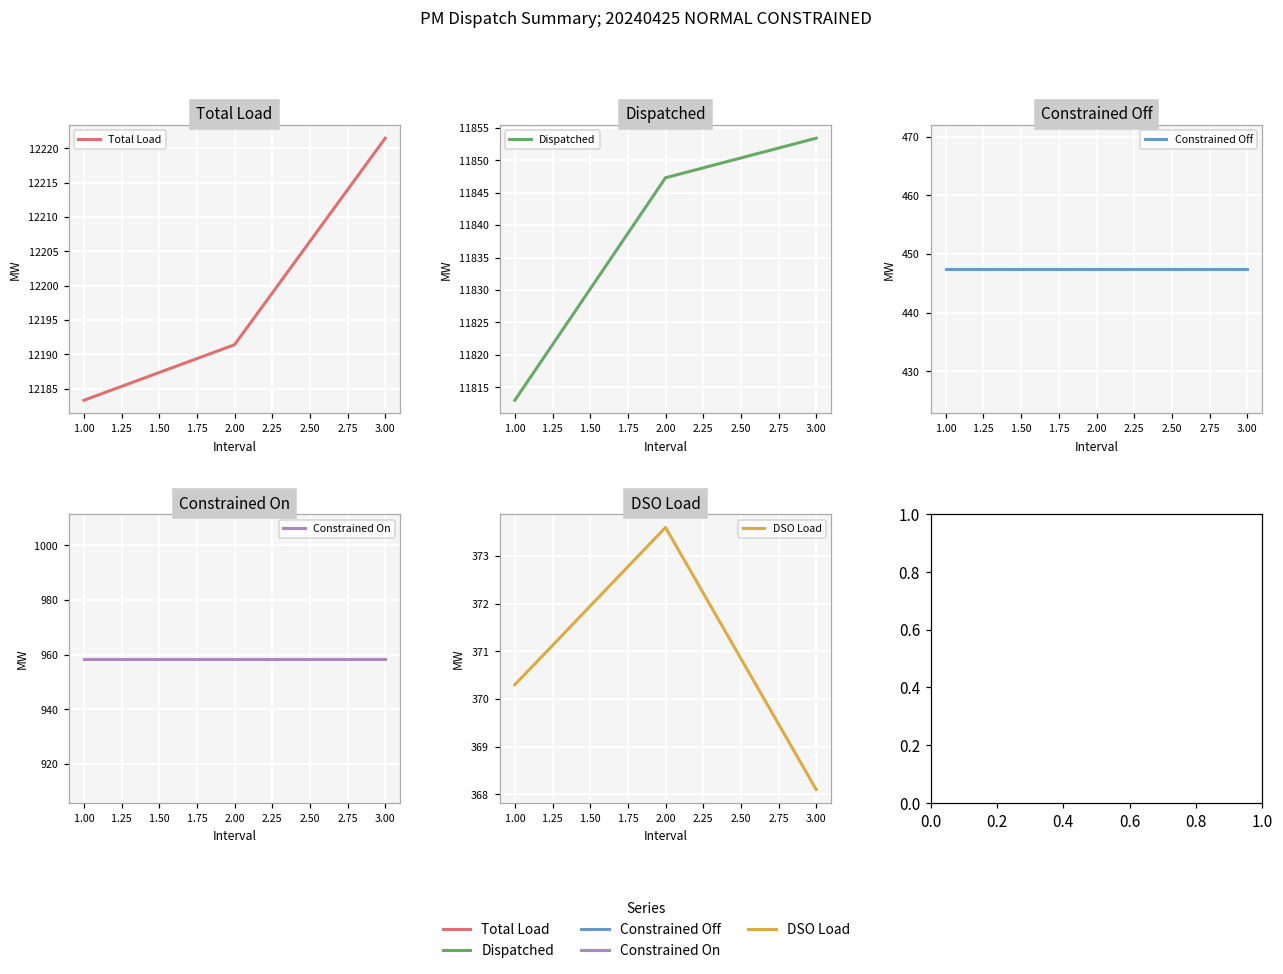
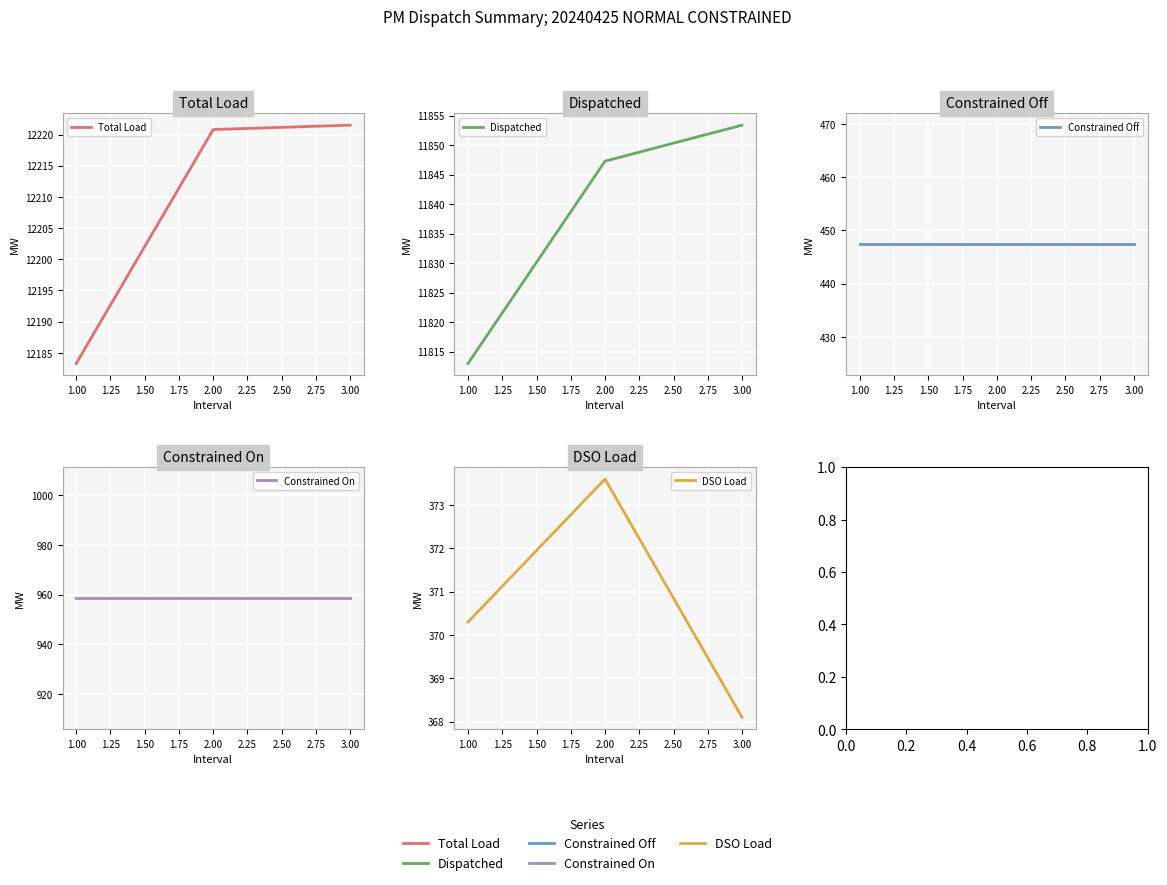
Total Load, 2.00: 12191 -> 12221
